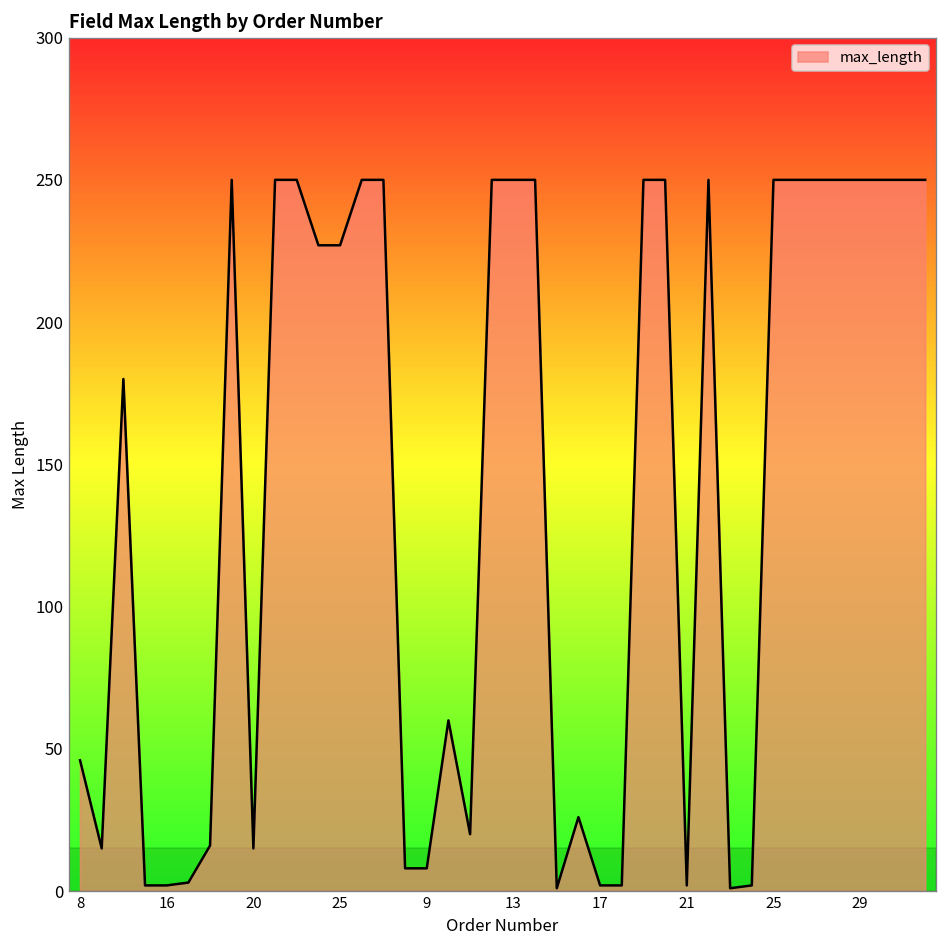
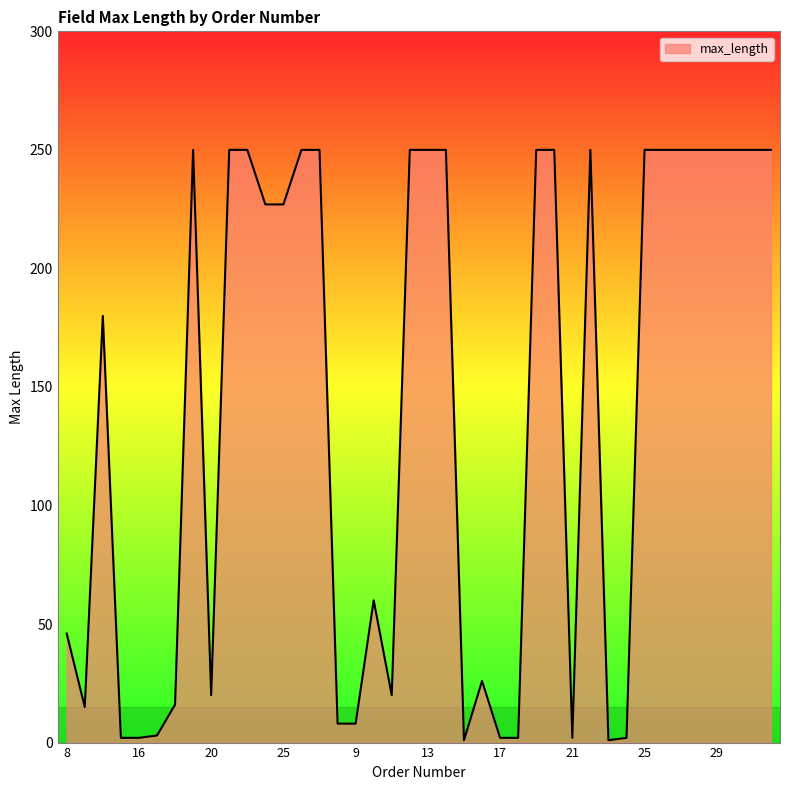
20: 15 -> 20
